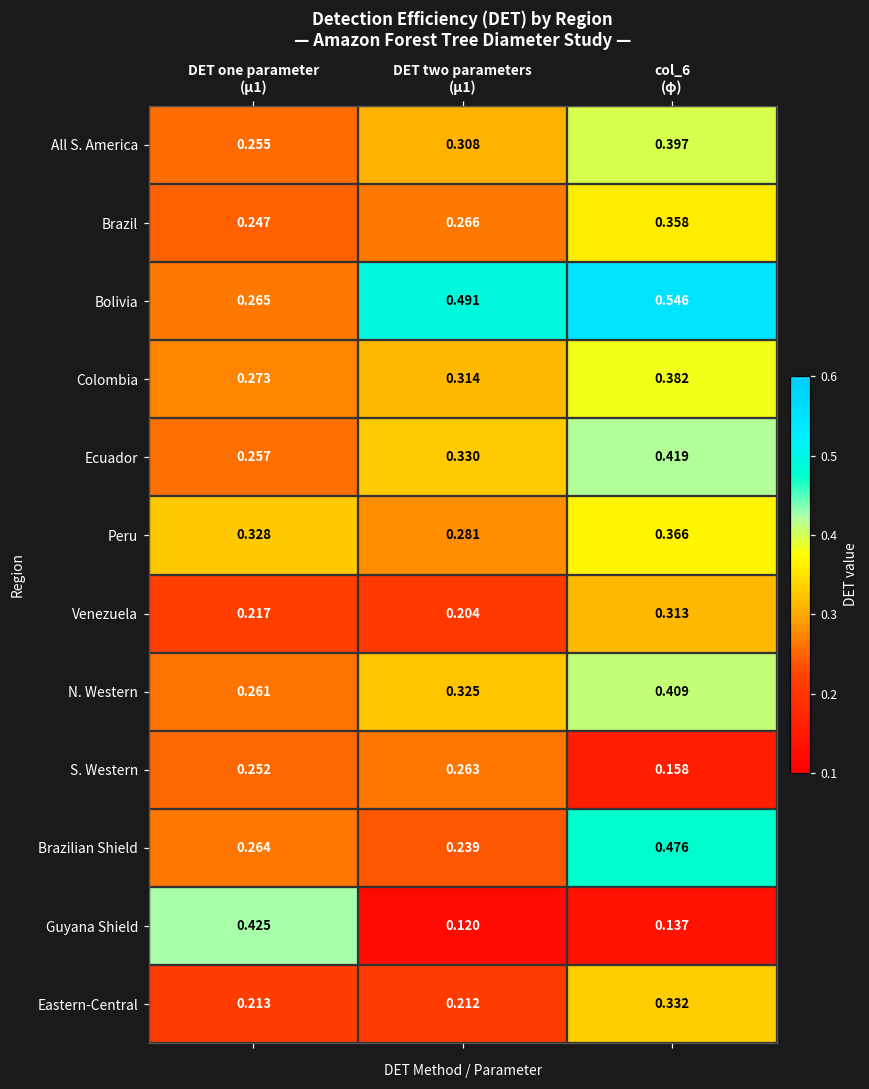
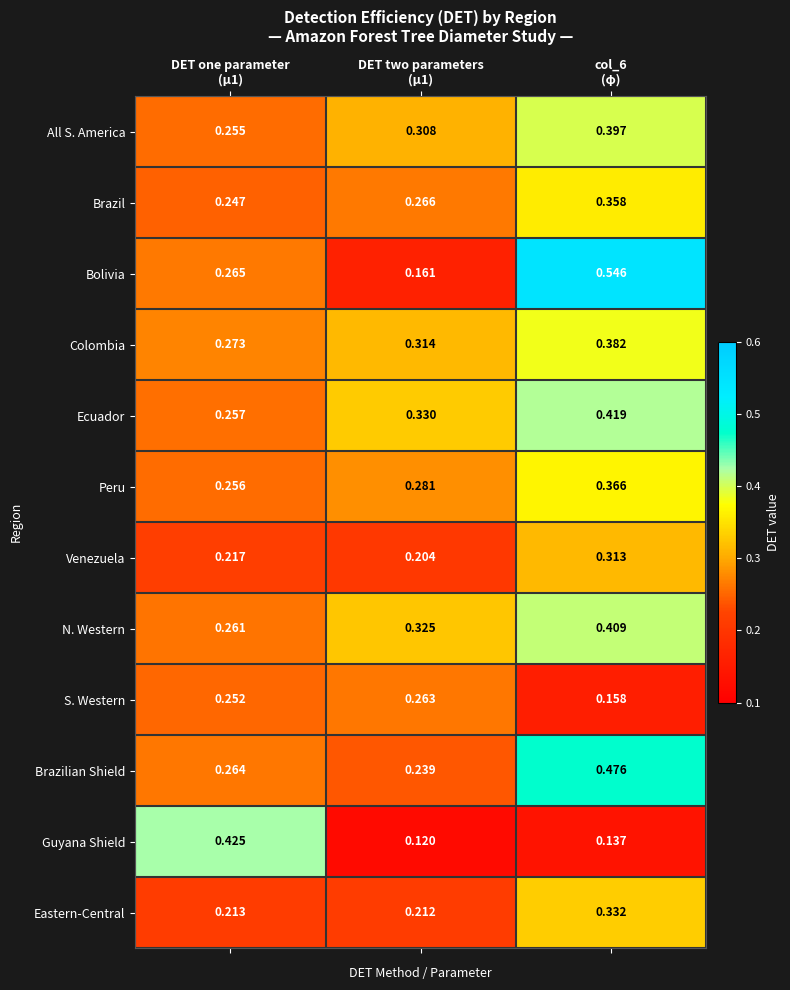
Bolivia, DET two parameters (μ1): 0.491 -> 0.161
Peru, DET one parameter (μ1): 0.328 -> 0.256
